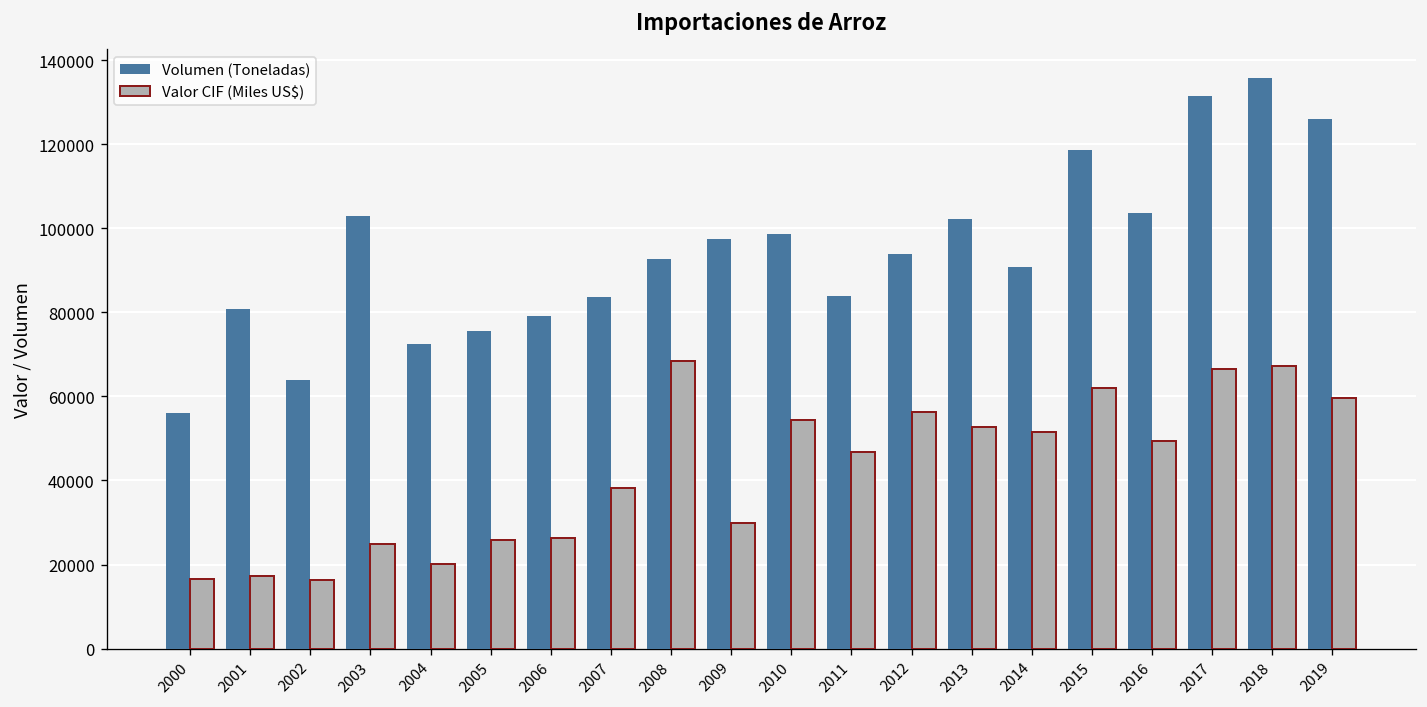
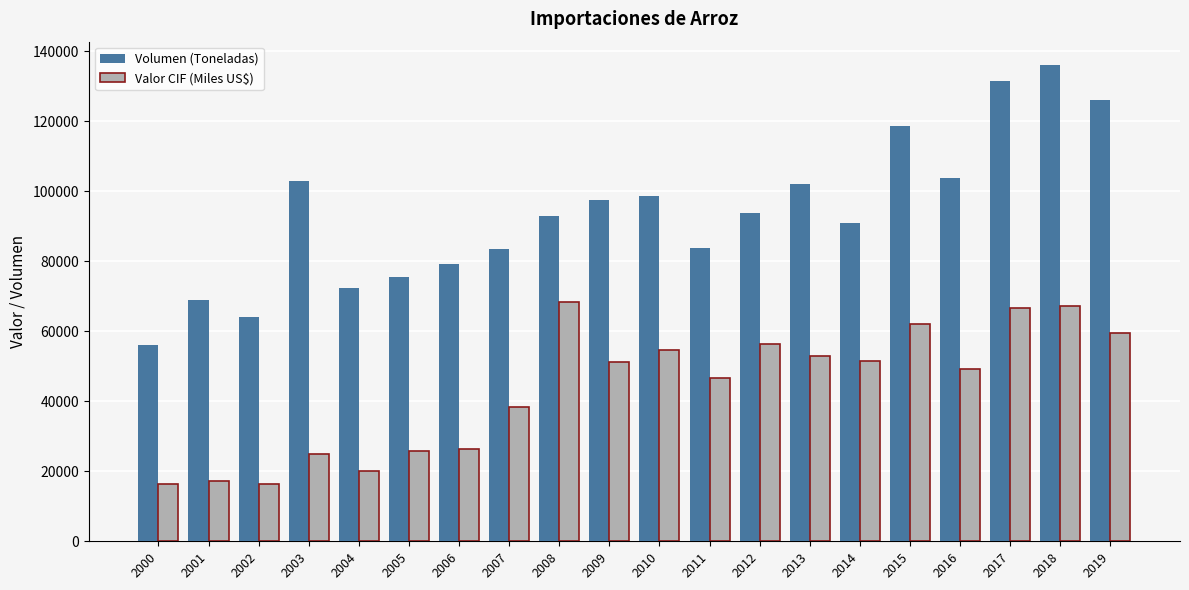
Volumen (Toneladas), 2001: 81000 -> 69000
Valor CIF (Miles US$), 2009: 30000 -> 51000
